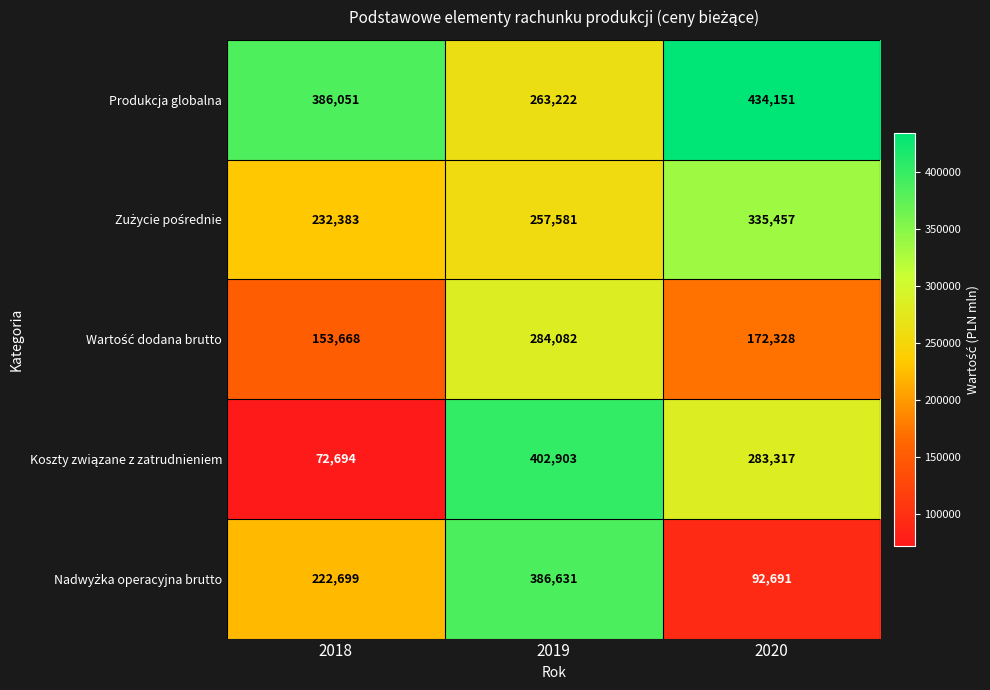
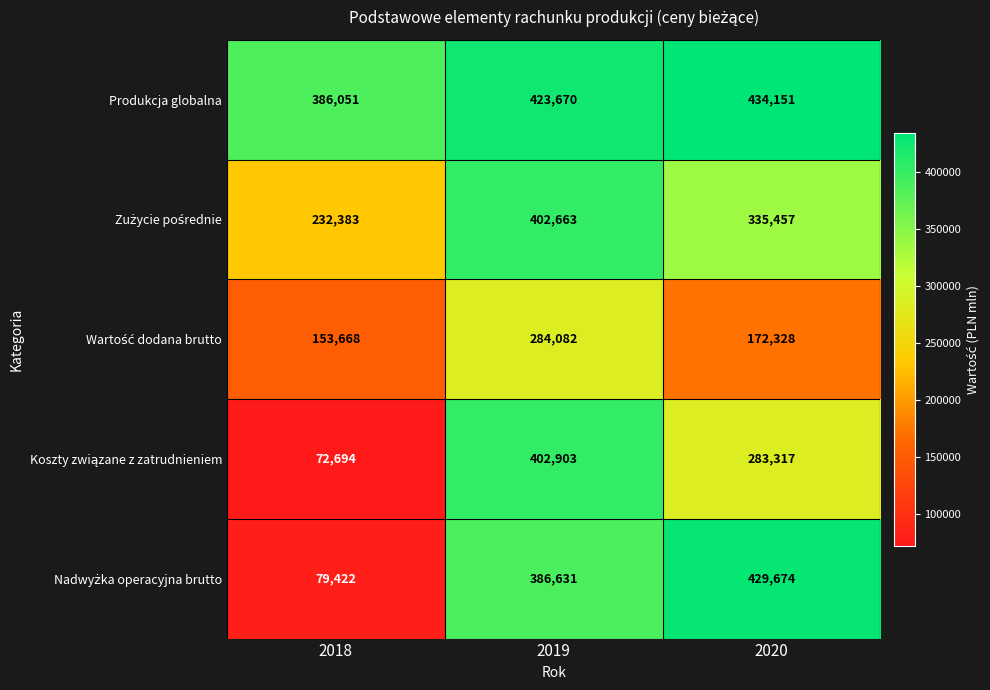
Produkcja globalna, 2019: 263,222 -> 423,670
Zużycie pośrednie, 2019: 257,581 -> 402,663
Nadwyżka operacyjna brutto, 2018: 222,699 -> 79,422
Nadwyżka operacyjna brutto, 2020: 92,691 -> 429,674
